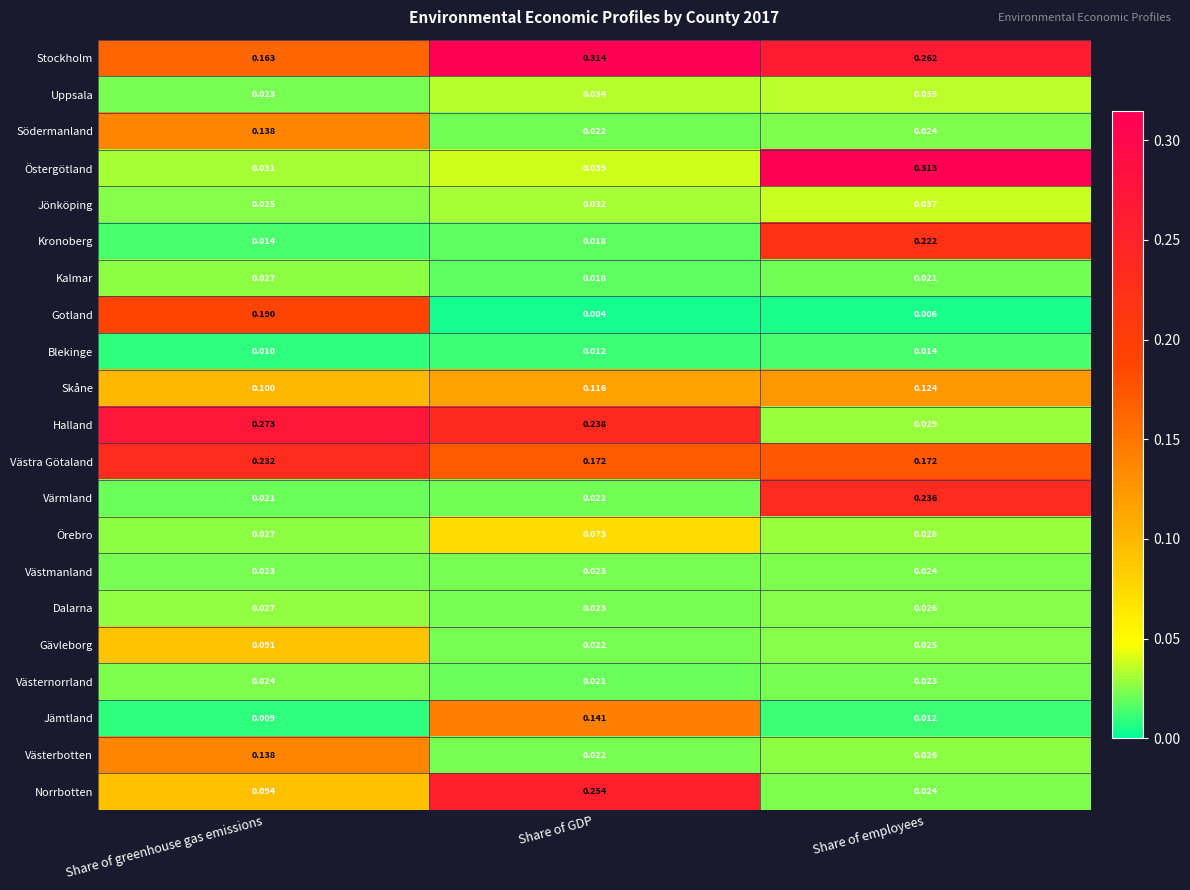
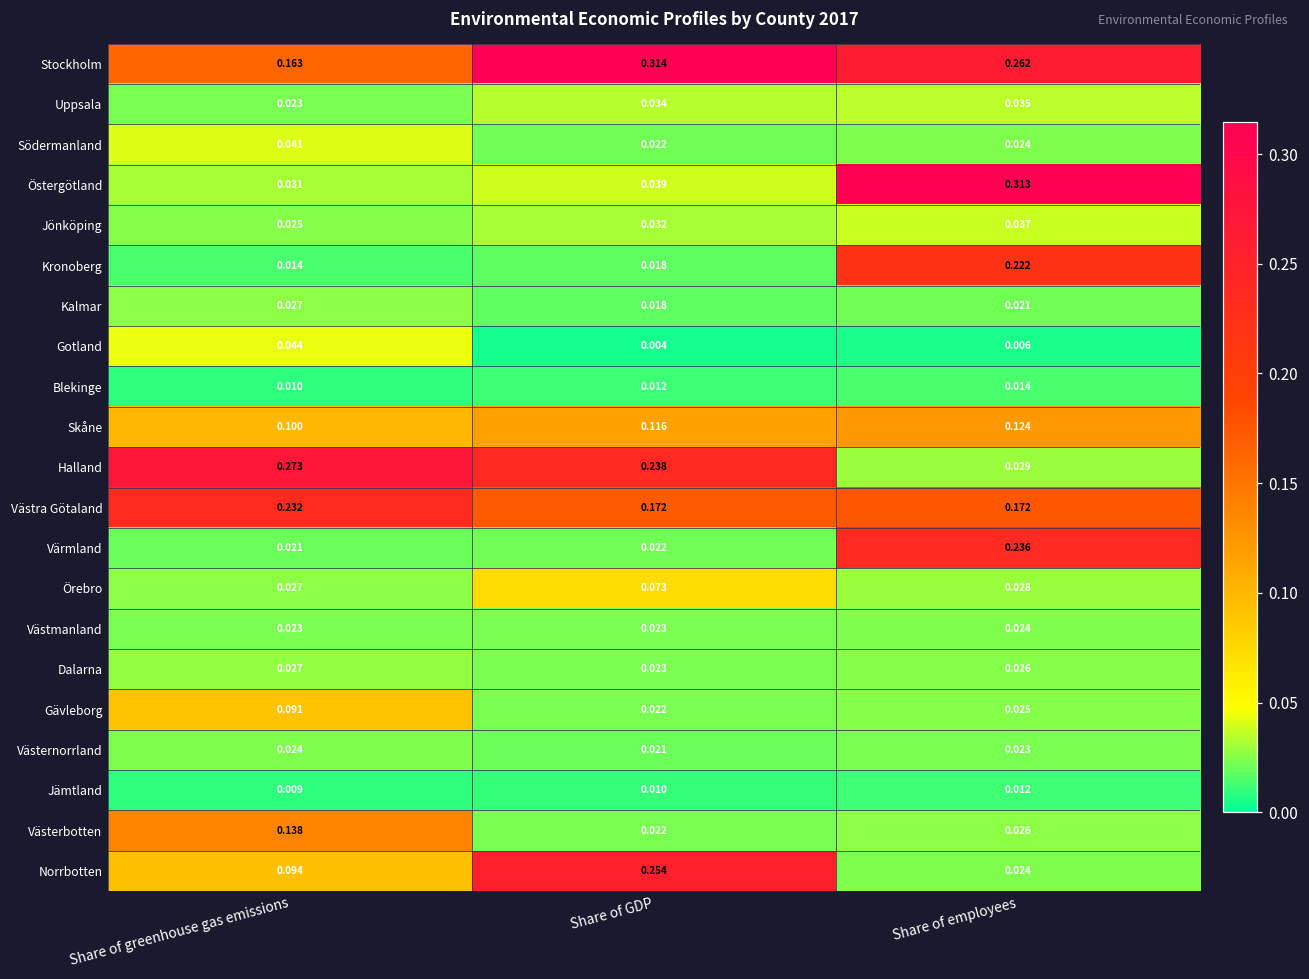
Södermanland, Share of greenhouse gas emissions: 0.138 -> 0.041
Gotland, Share of greenhouse gas emissions: 0.190 -> 0.044
Jämtland, Share of GDP: 0.141 -> 0.010
